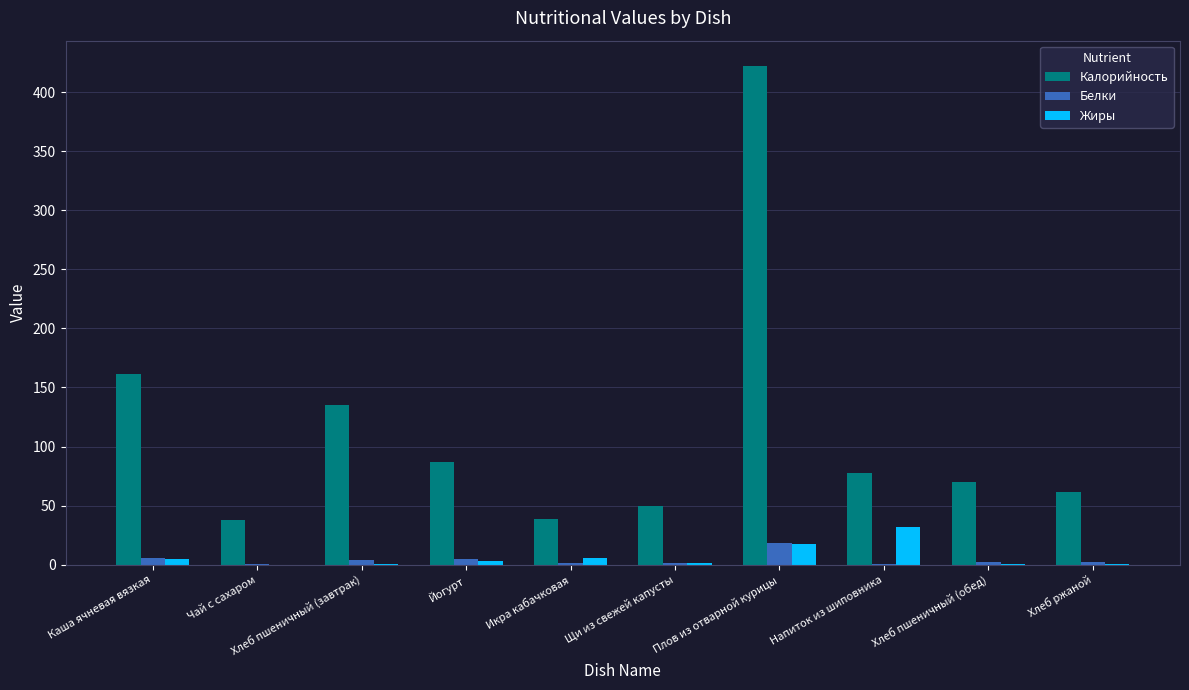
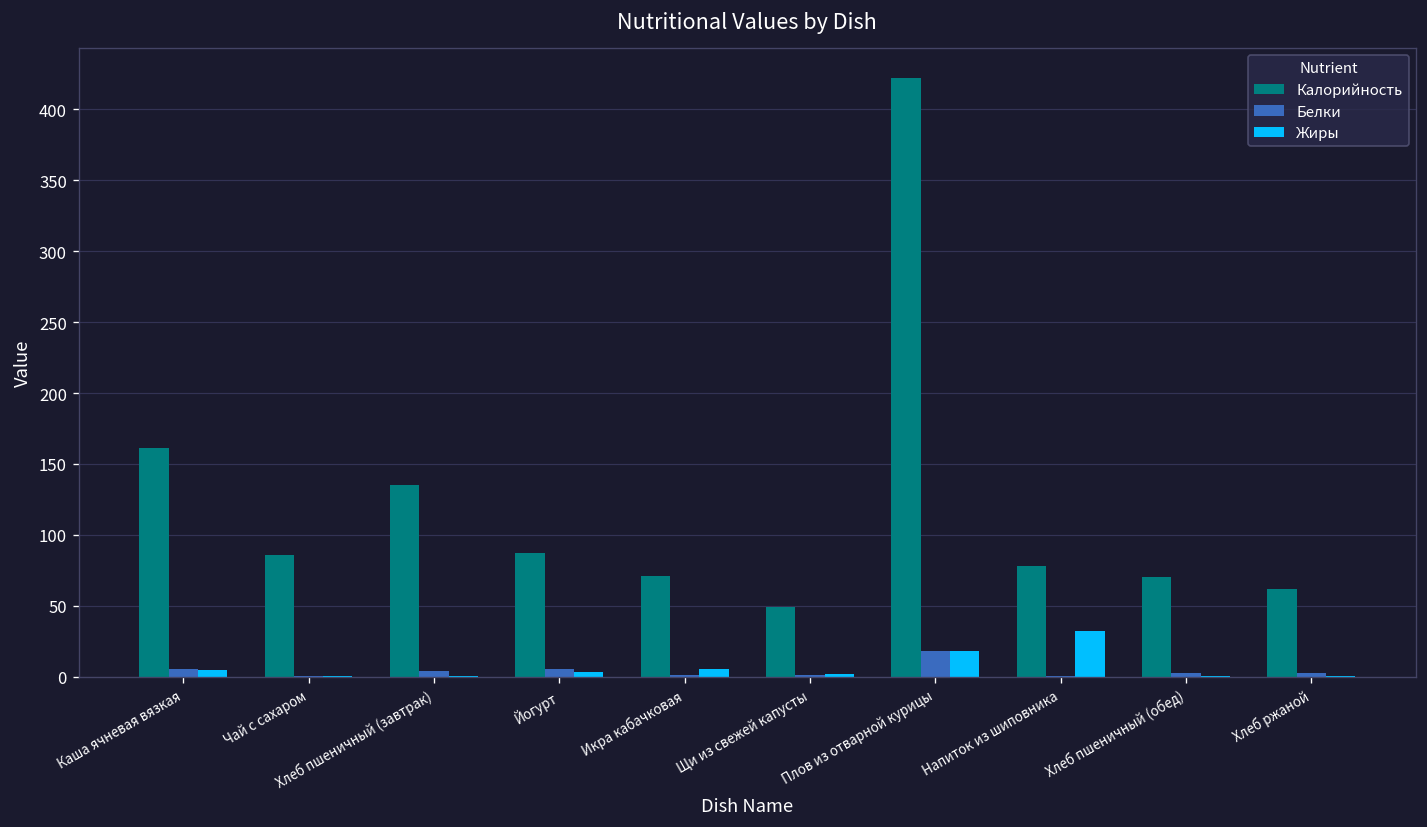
Калорийность, Чай с сахаром: 38 -> 86
Калорийность, Икра кабачковая: 38 -> 71
